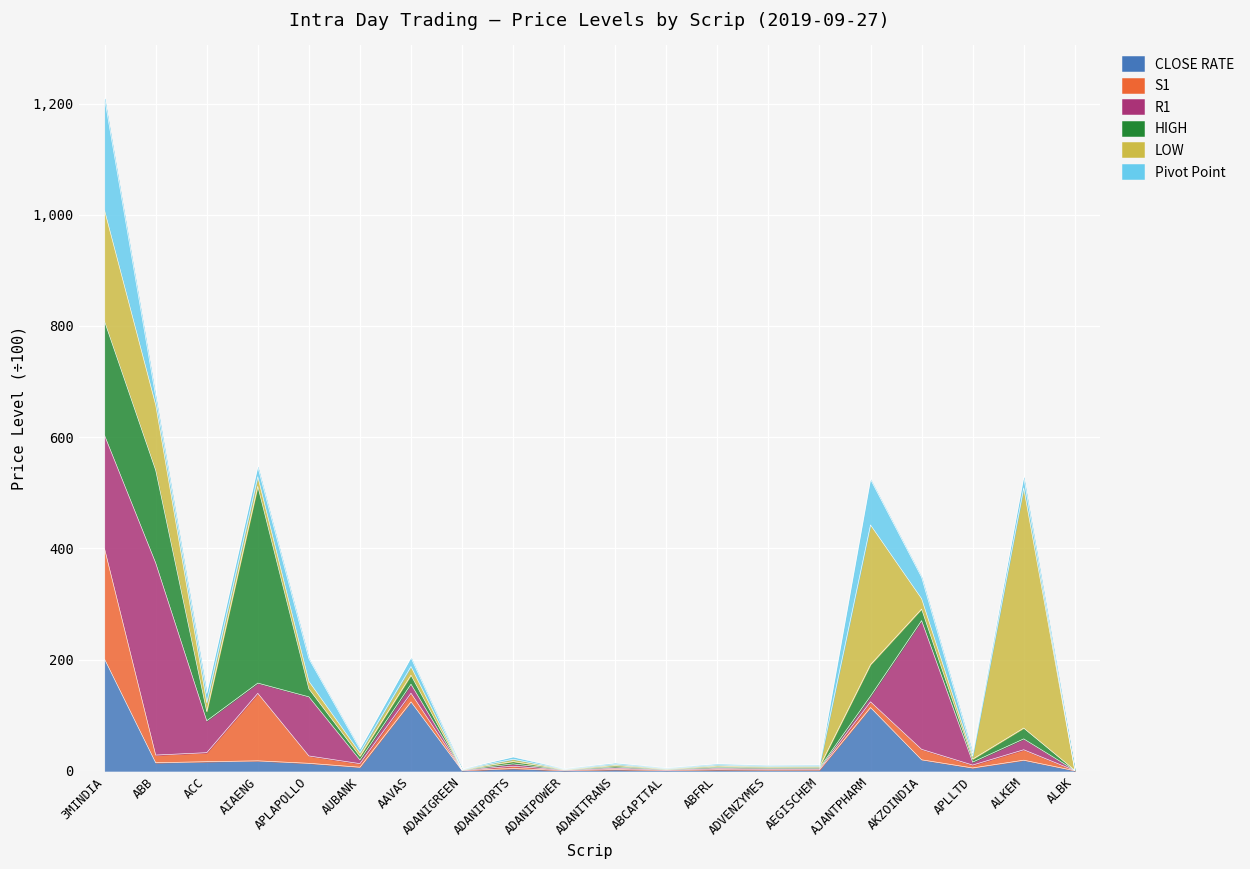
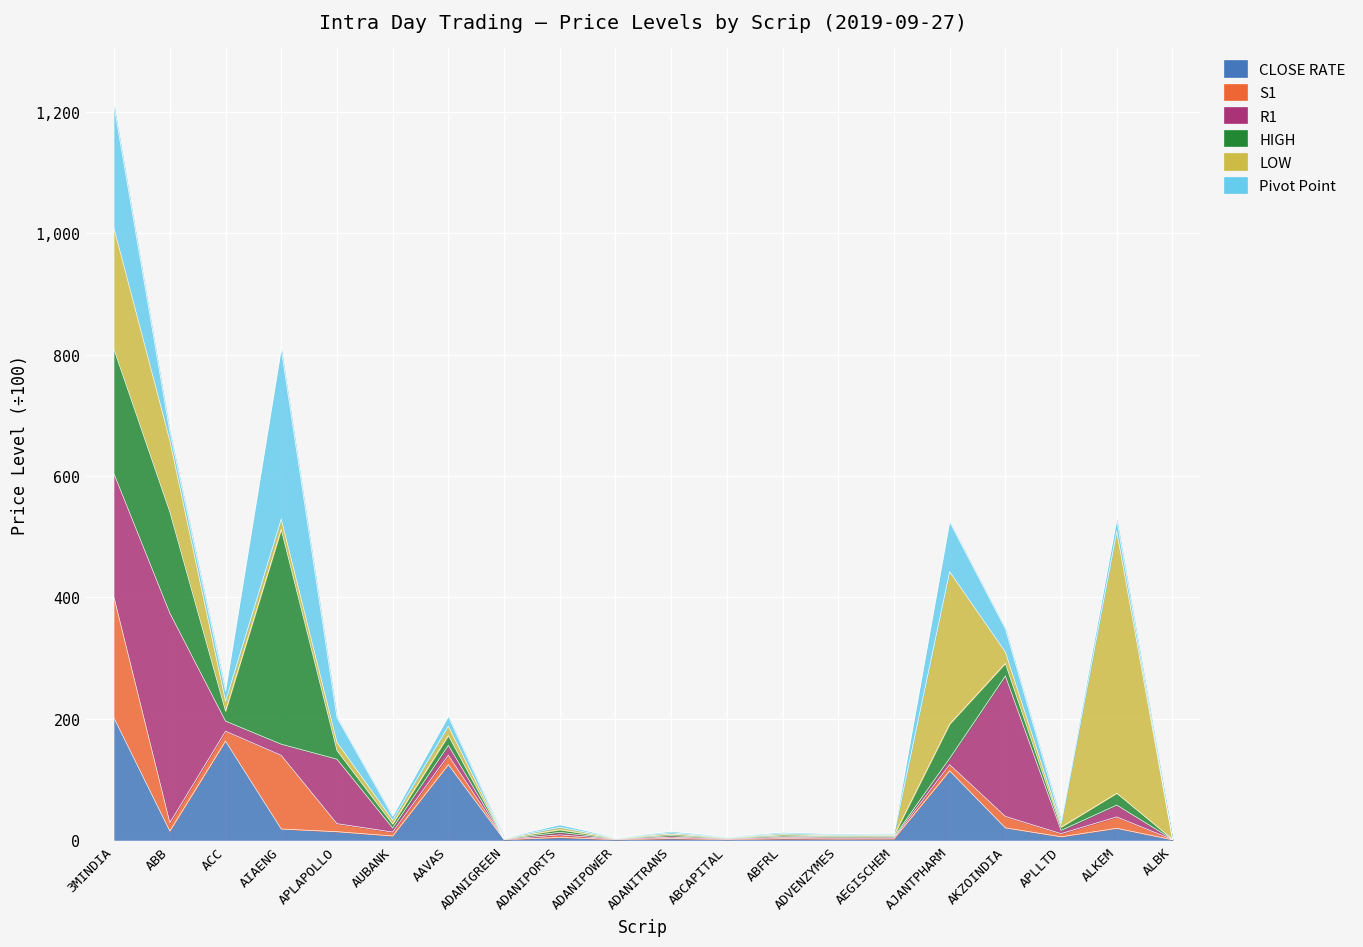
CLOSE RATE, ACC: 20 -> 160
R1, ACC: 60 -> 20
Pivot Point, AIAENG: 20 -> 280
